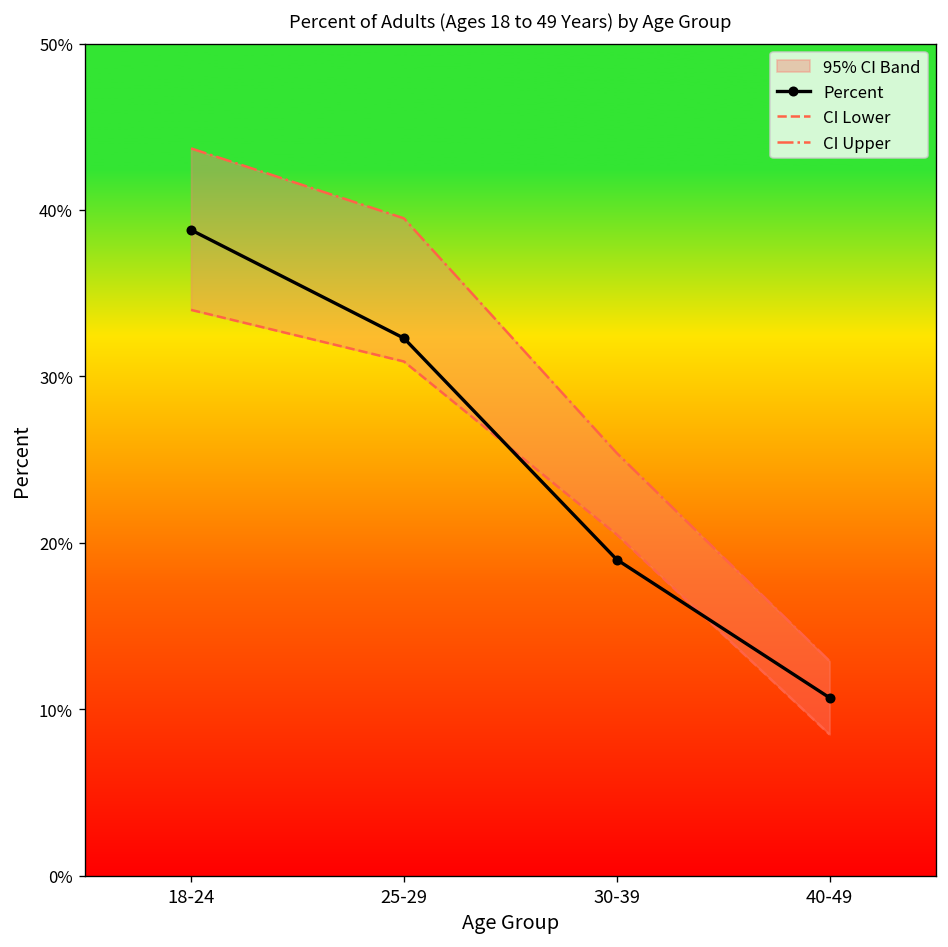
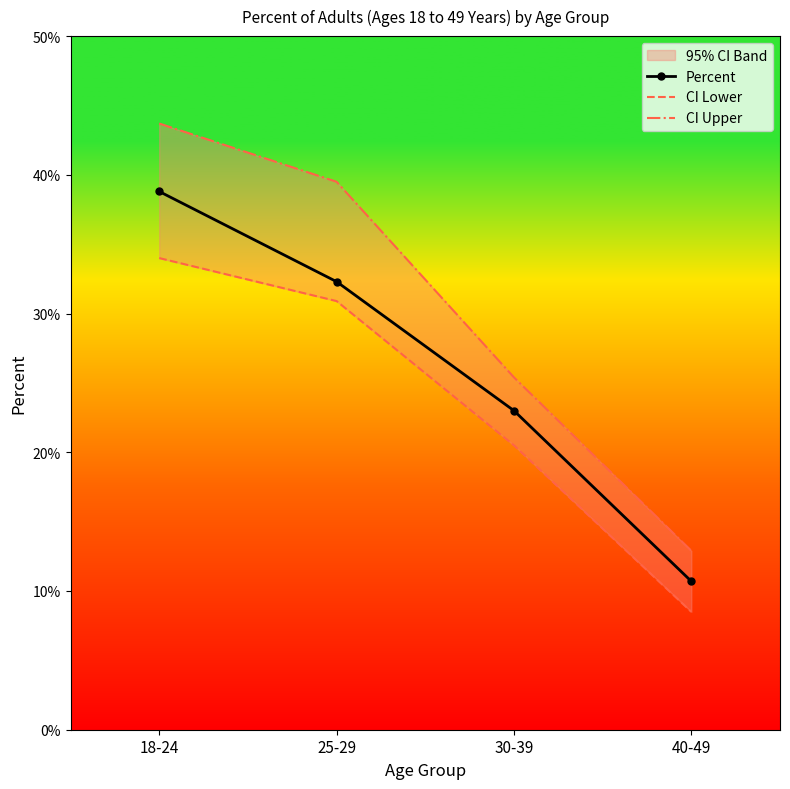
Percent, 30-39: 19.0% -> 23.0%
